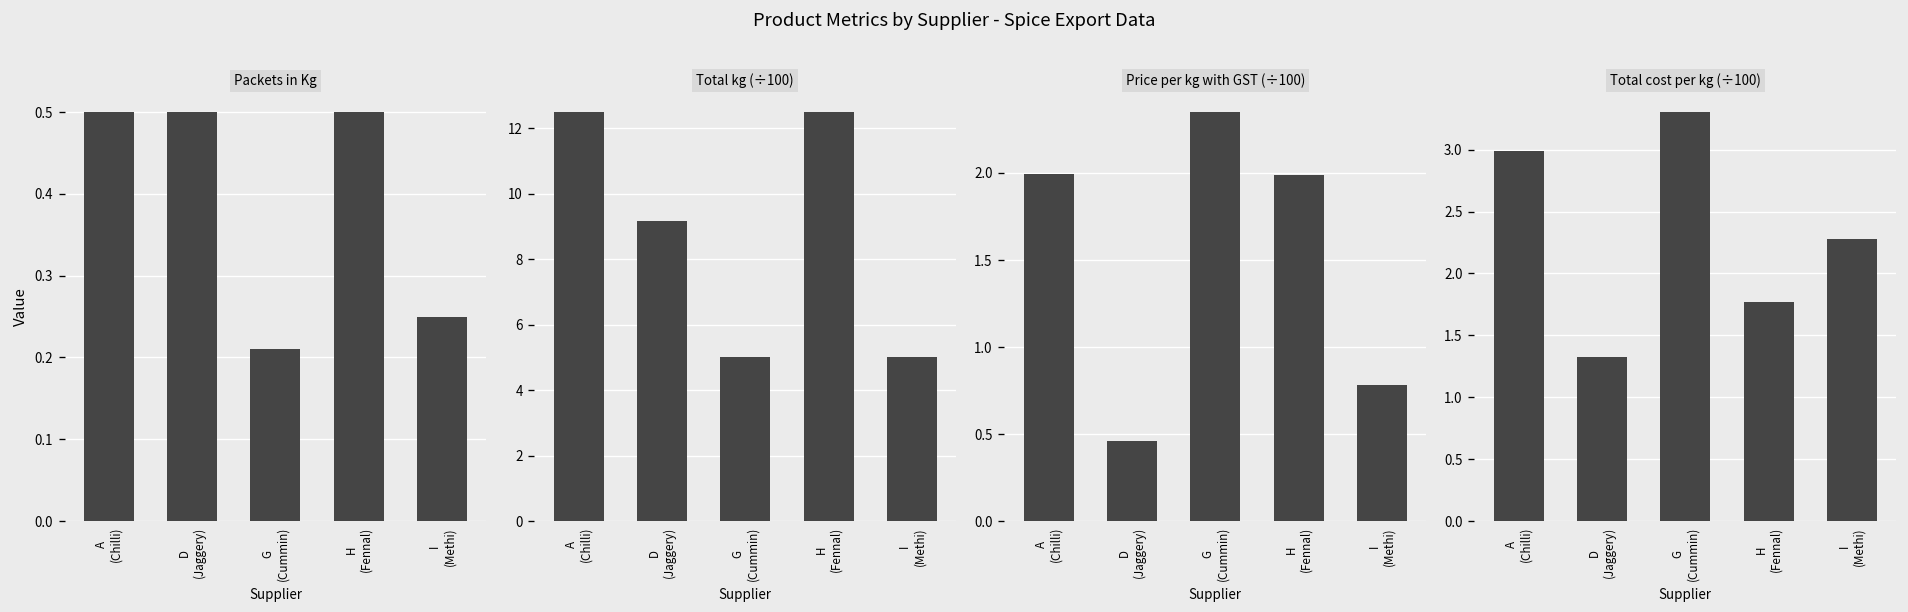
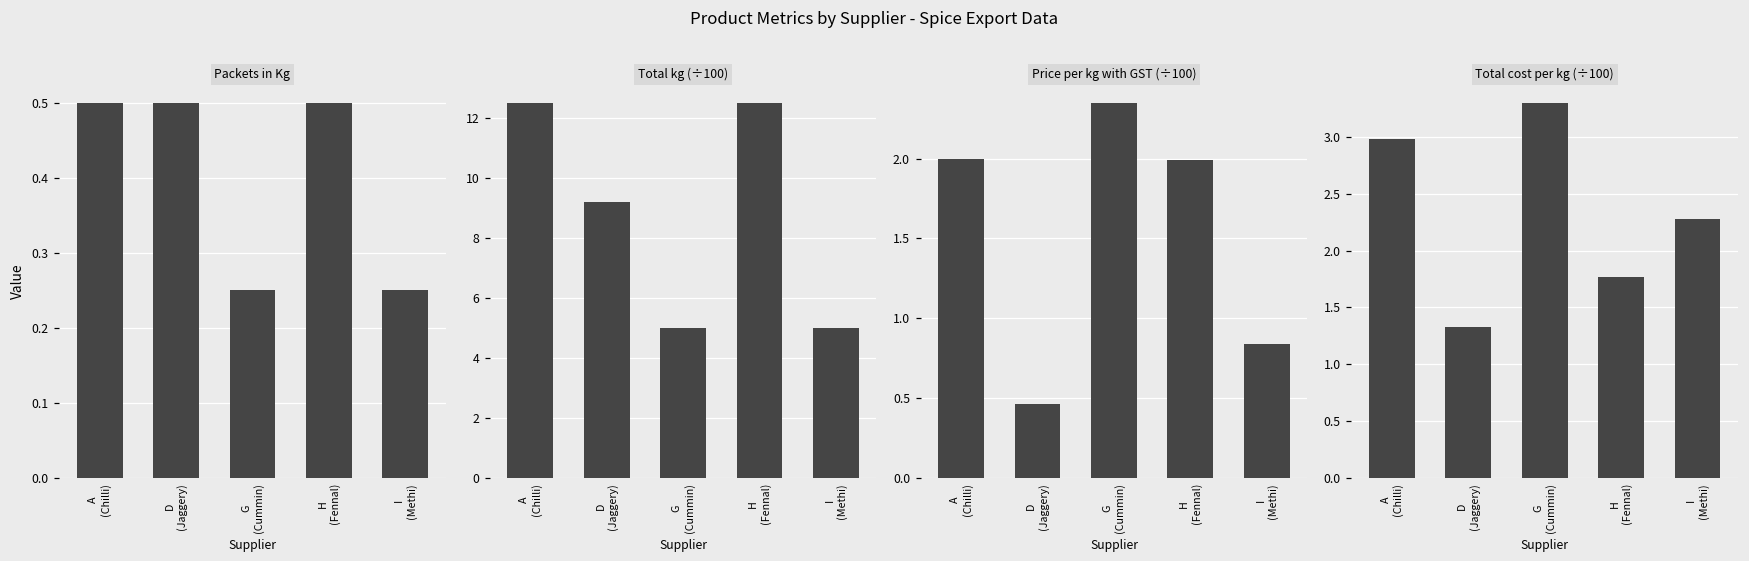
Packets in Kg, G (Cummin): 0.21 -> 0.25
Price per kg with GST (÷100), I (Methi): 0.78 -> 0.84
